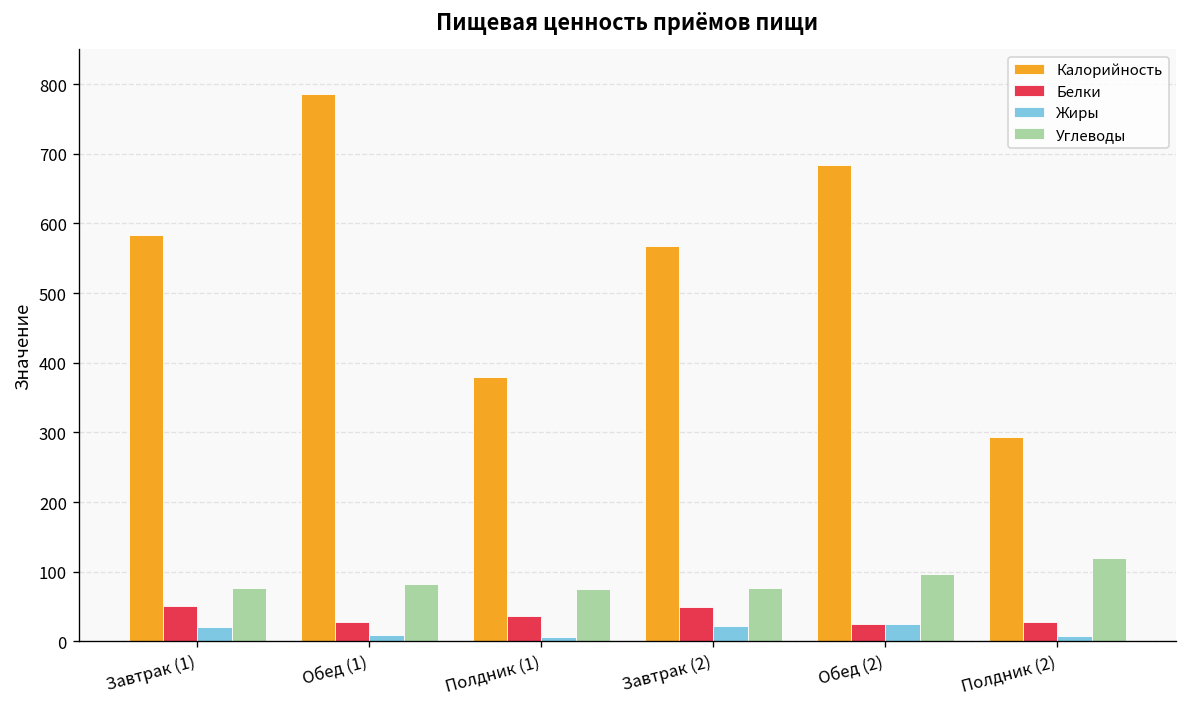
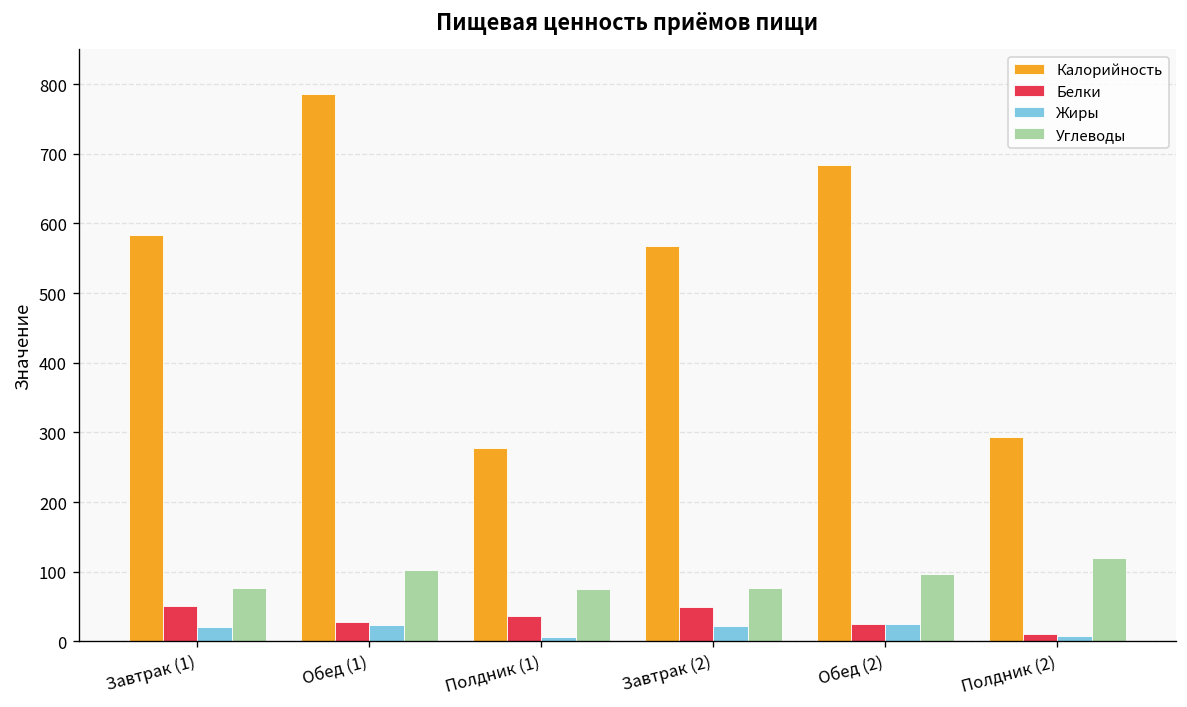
Жиры, Обед (1): 10 -> 20
Углеводы, Обед (1): 80 -> 100
Калорийность, Полдник (1): 380 -> 280
Белки, Полдник (2): 30 -> 10
